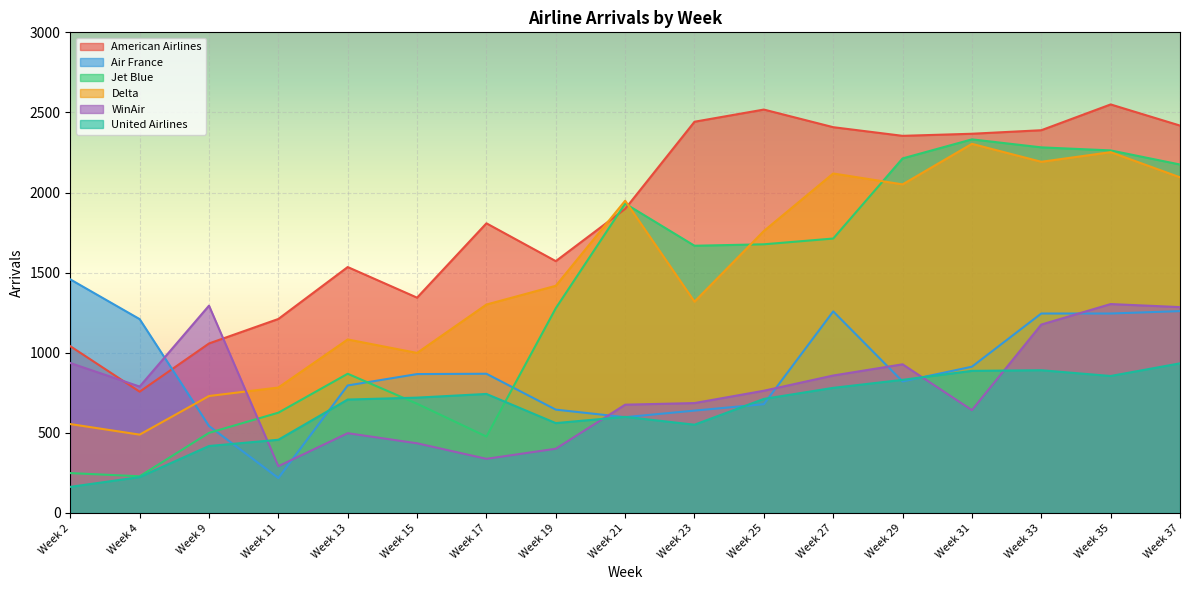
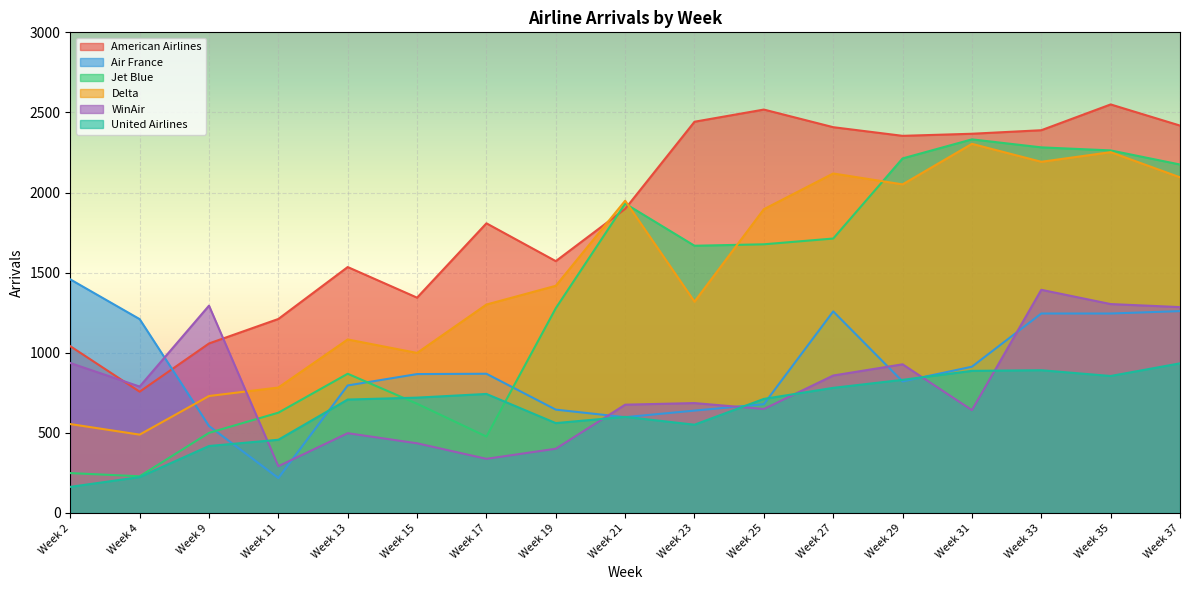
Delta, Week 25: 1760 -> 1900
WinAir, Week 25: 760 -> 650
WinAir, Week 33: 1180 -> 1390
